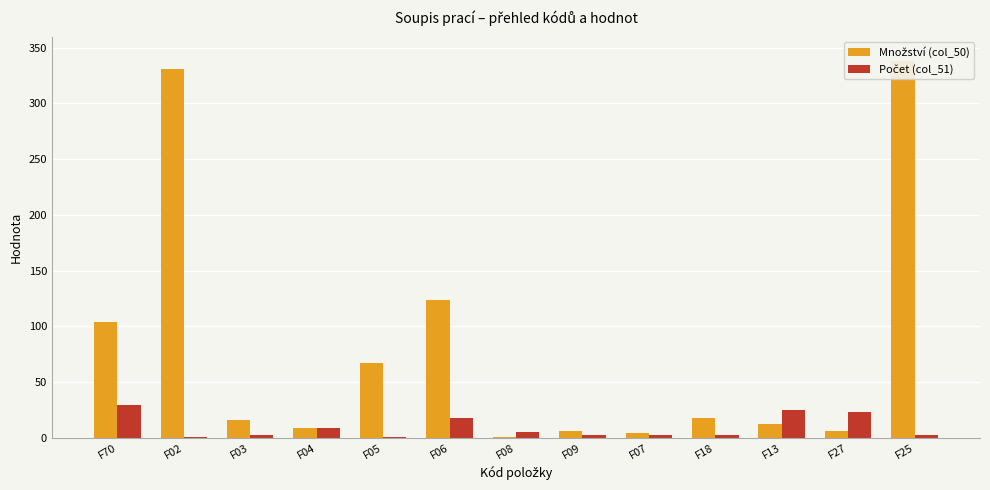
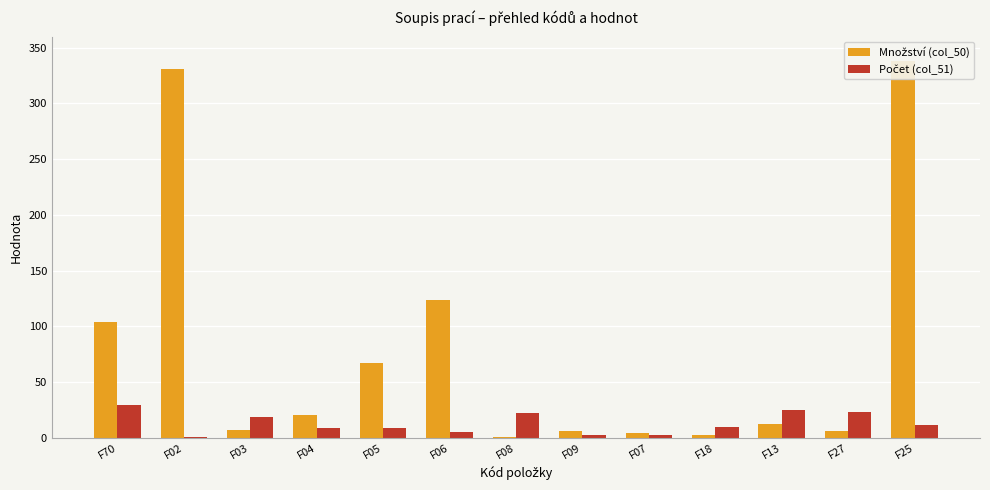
Množství (col_50), F03: 16 -> 7
Počet (col_51), F03: 2 -> 19
Množství (col_50), F04: 9 -> 20
Počet (col_51), F05: 1 -> 9
Počet (col_51), F06: 18 -> 5
Počet (col_51), F08: 5 -> 22
Množství (col_50), F18: 18 -> 2
Počet (col_51), F18: 2 -> 10
Počet (col_51), F25: 2 -> 11
